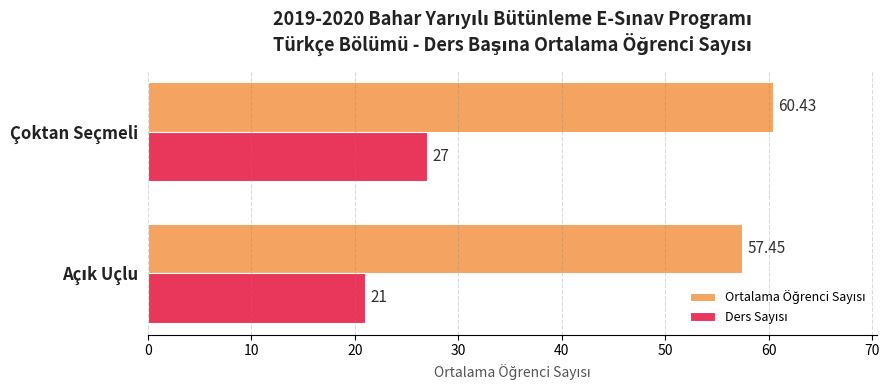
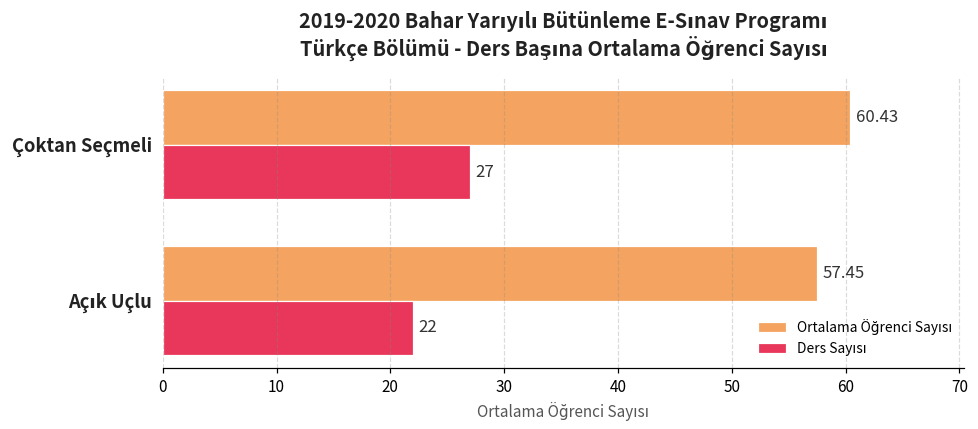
Ders Sayısı, Açık Uçlu: 21 -> 22
